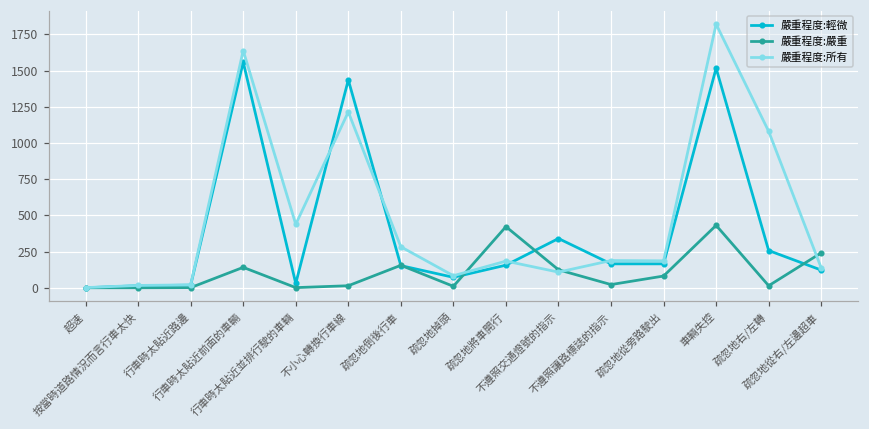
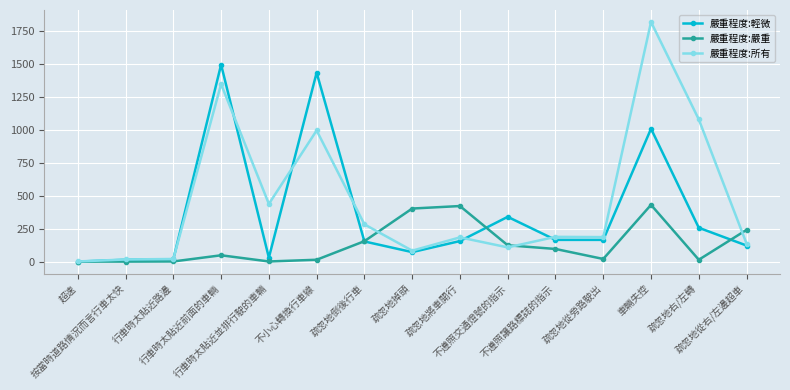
嚴重程度:輕微, 行車時太貼近前面的車輛: 1560 -> 1500
嚴重程度:嚴重, 行車時太貼近前面的車輛: 140 -> 50
嚴重程度:所有, 行車時太貼近前面的車輛: 1640 -> 1350
嚴重程度:所有, 不小心轉換行車線: 1220 -> 1000
嚴重程度:嚴重, 疏忽地掉頭: 10 -> 400
嚴重程度:嚴重, 不遵照讓路標誌的指示: 20 -> 100
嚴重程度:嚴重, 疏忽地從旁路駛出: 80 -> 20
嚴重程度:輕微, 車輛失控: 1520 -> 1010
